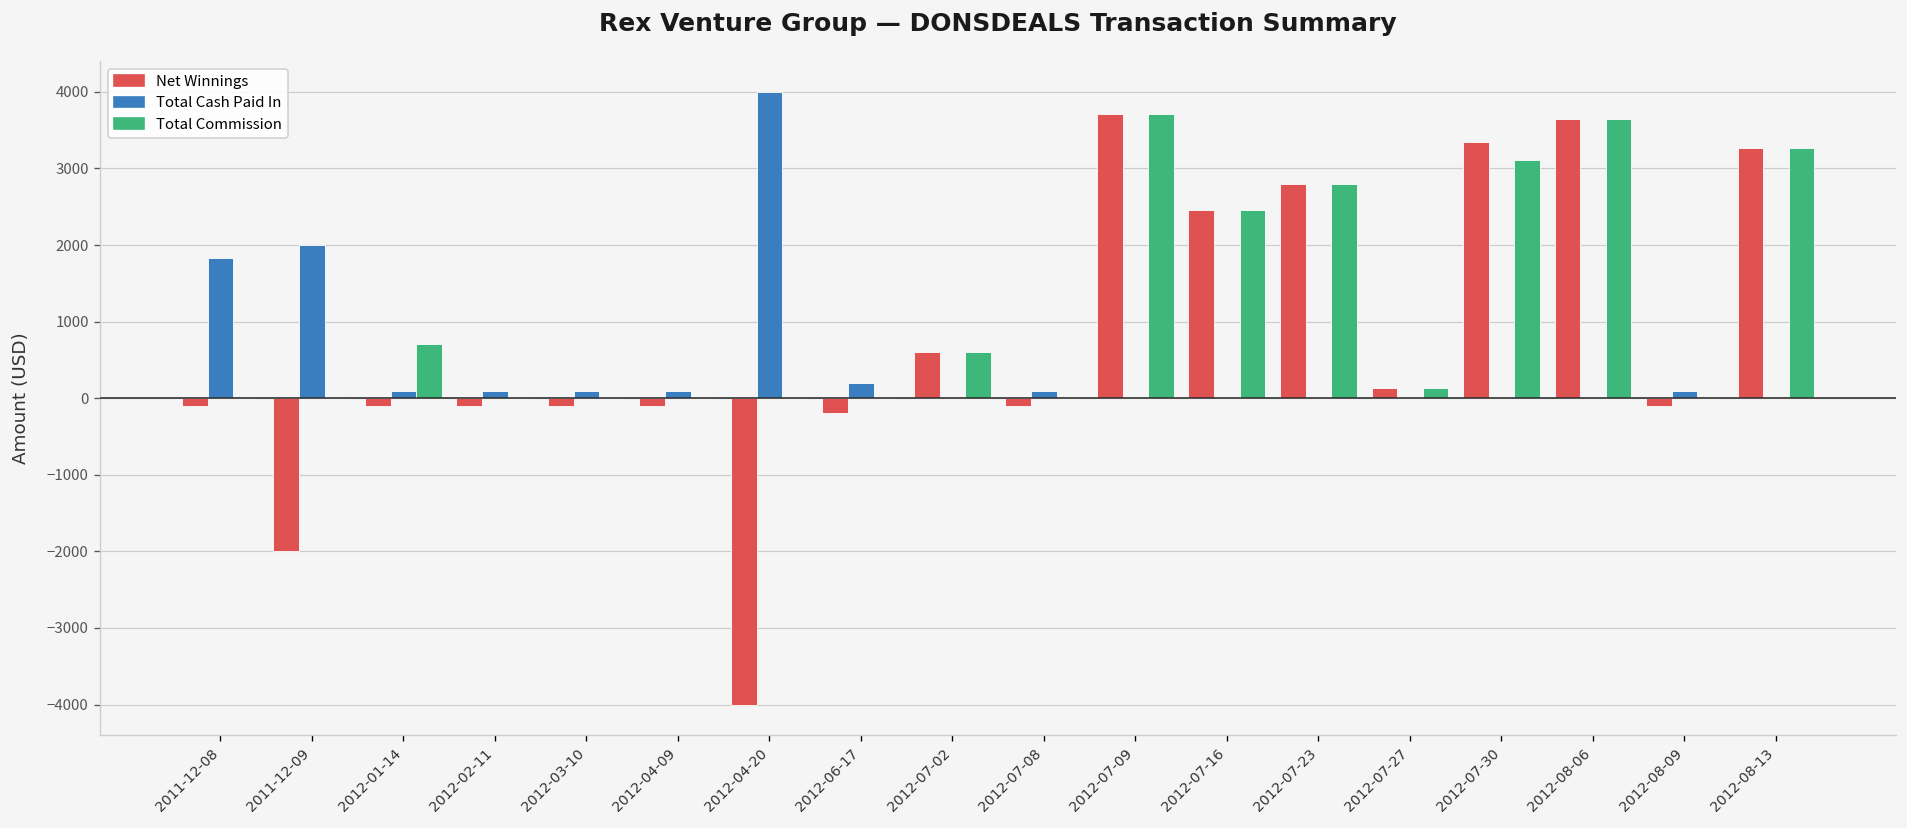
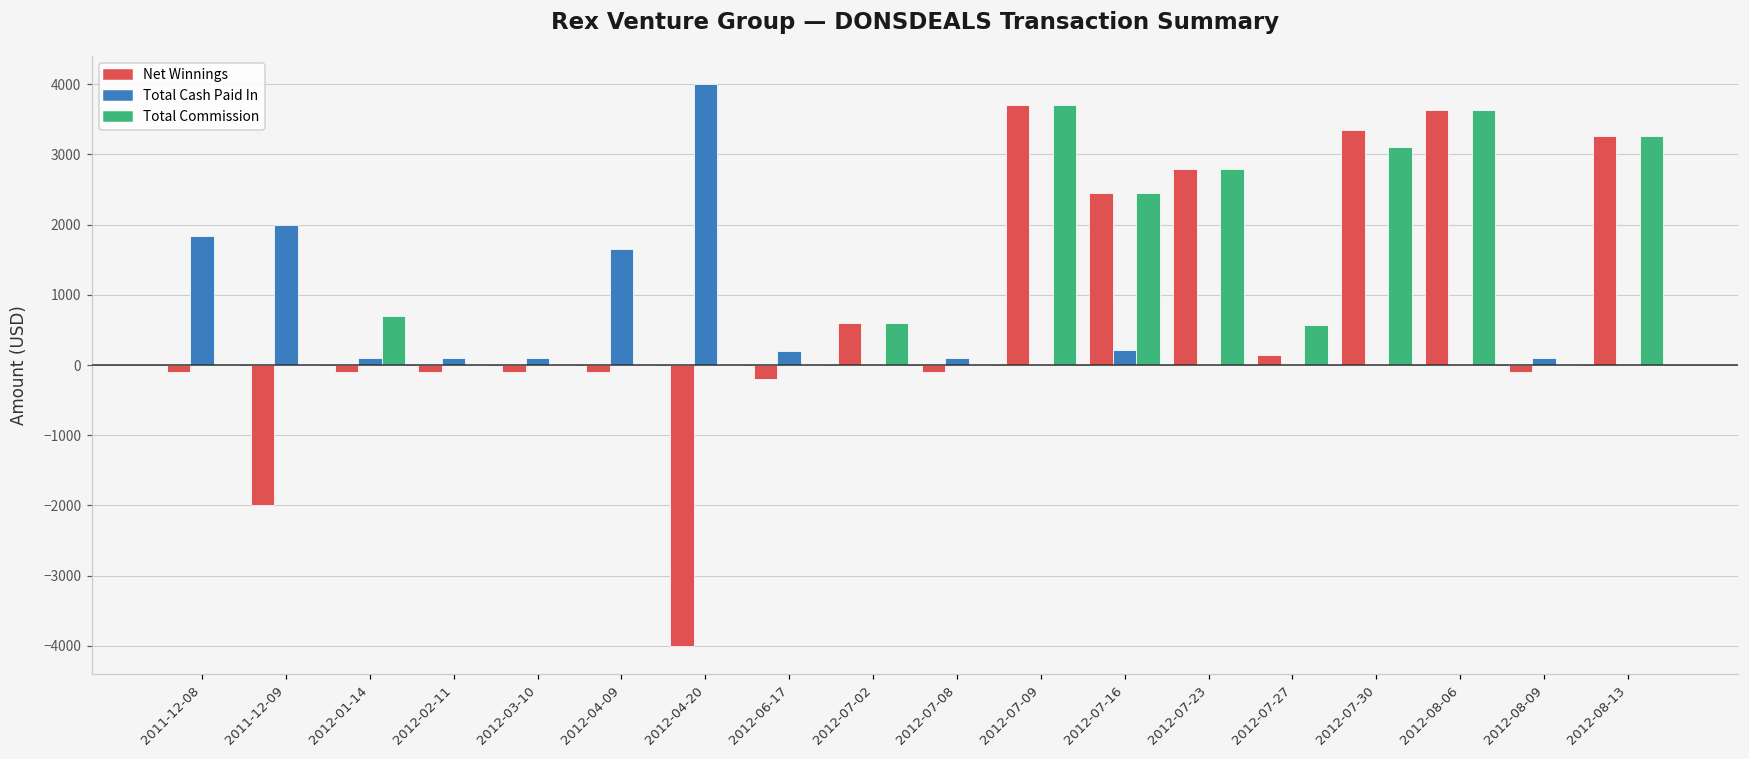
Total Cash Paid In, 2012-04-09: 100 -> 1700
Total Cash Paid In, 2012-07-16: 0 -> 200
Total Commission, 2012-07-27: 100 -> 600
